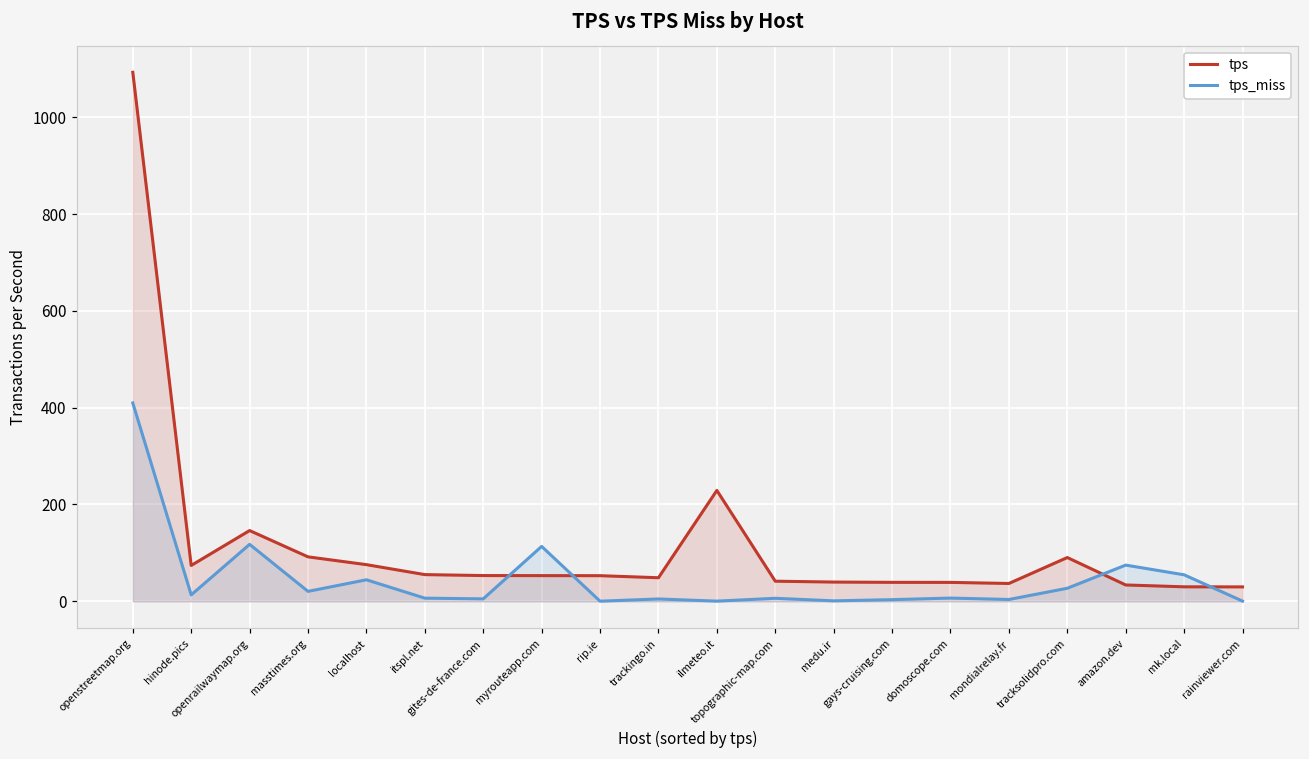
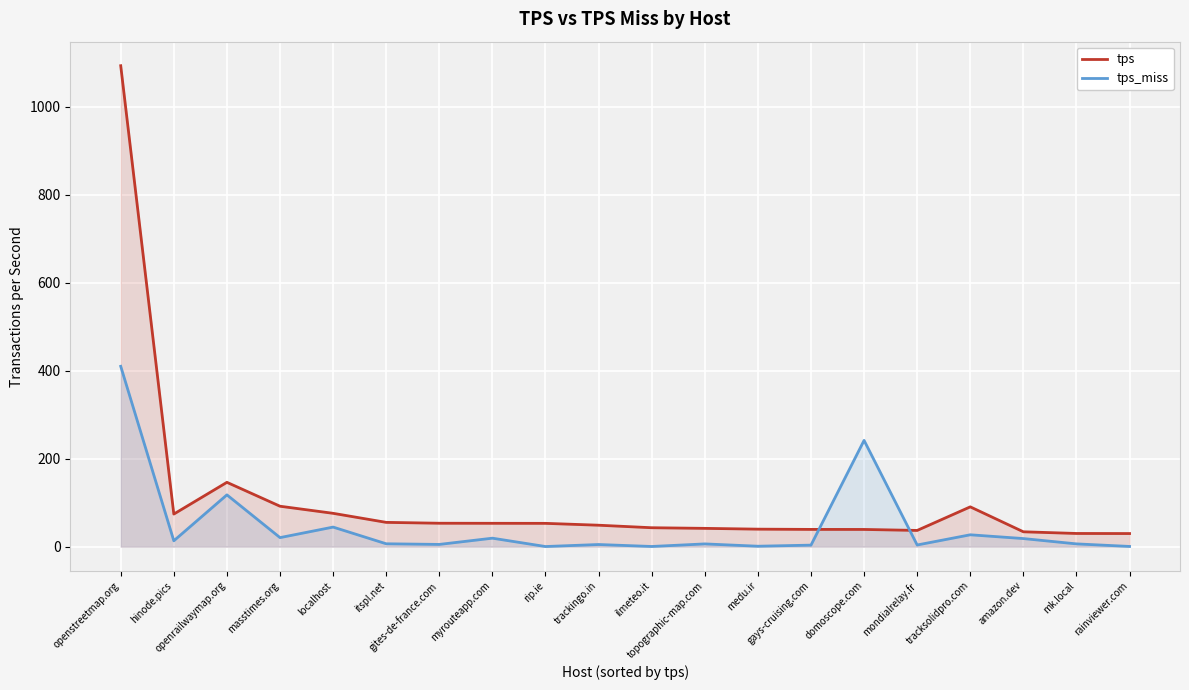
tps_miss, myrouteapp.com: 110 -> 20
tps, ilmeteo.it: 230 -> 40
tps_miss, domoscope.com: 10 -> 240
tps_miss, amazon.dev: 70 -> 20
tps_miss, mk.local: 50 -> 10
